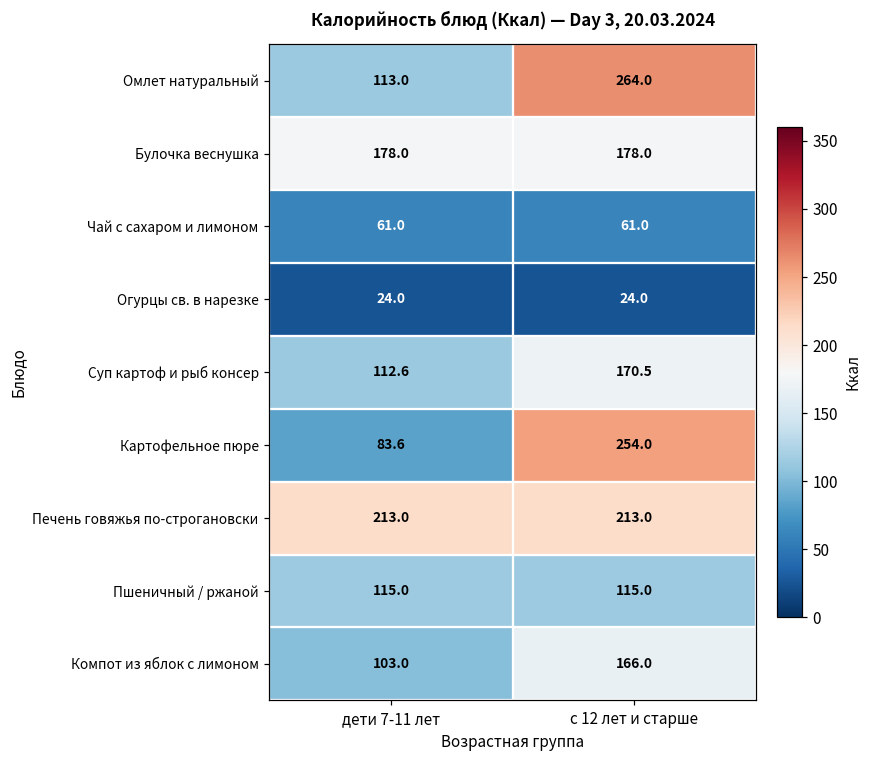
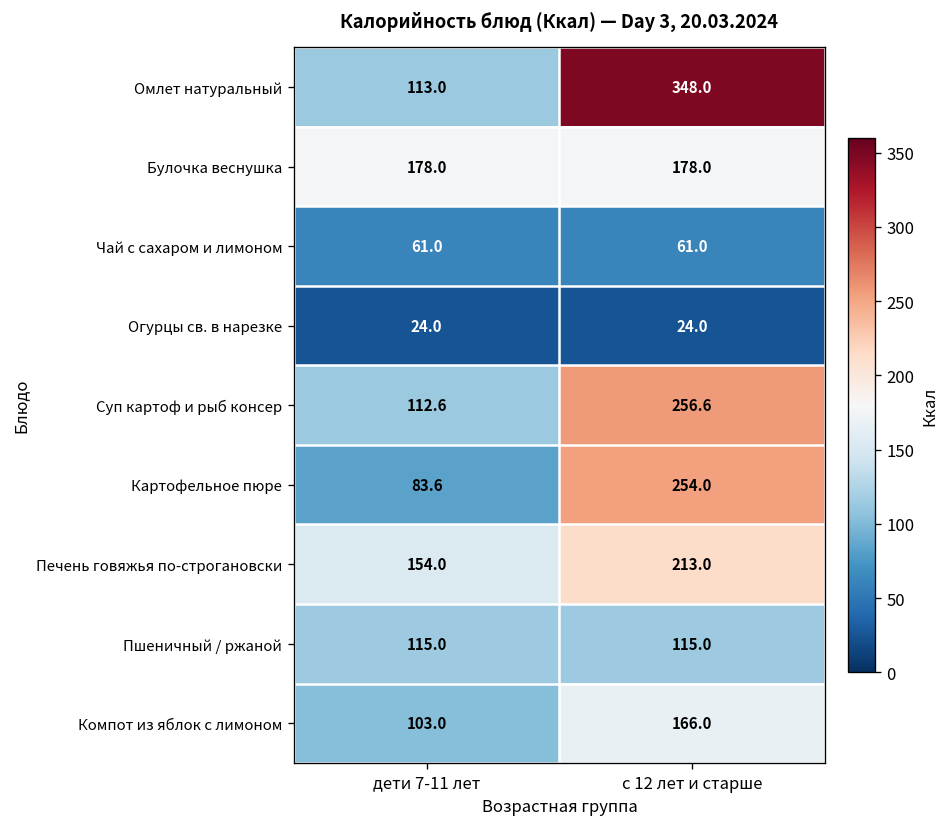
Омлет натуральный, с 12 лет и старше: 264.0 -> 348.0
Суп картоф и рыб консер, с 12 лет и старше: 170.5 -> 256.6
Печень говяжья по-строгановски, дети 7-11 лет: 213.0 -> 154.0
